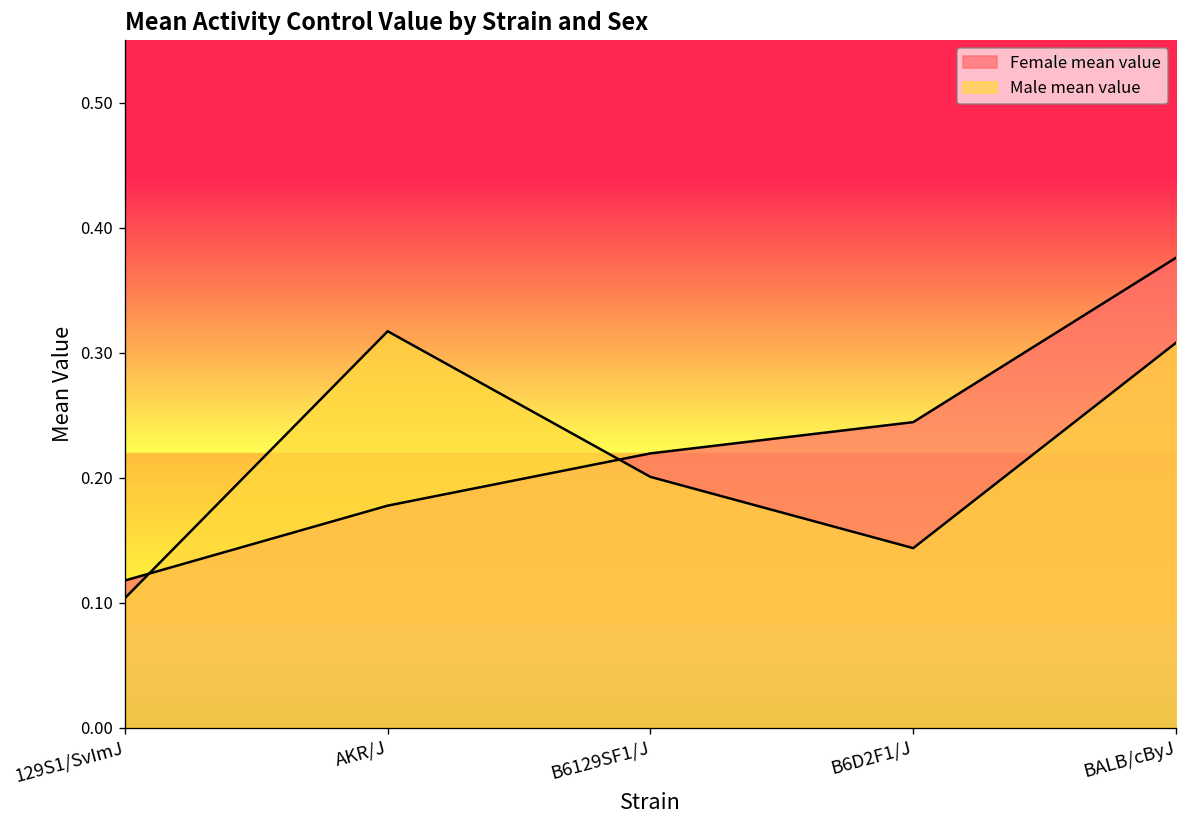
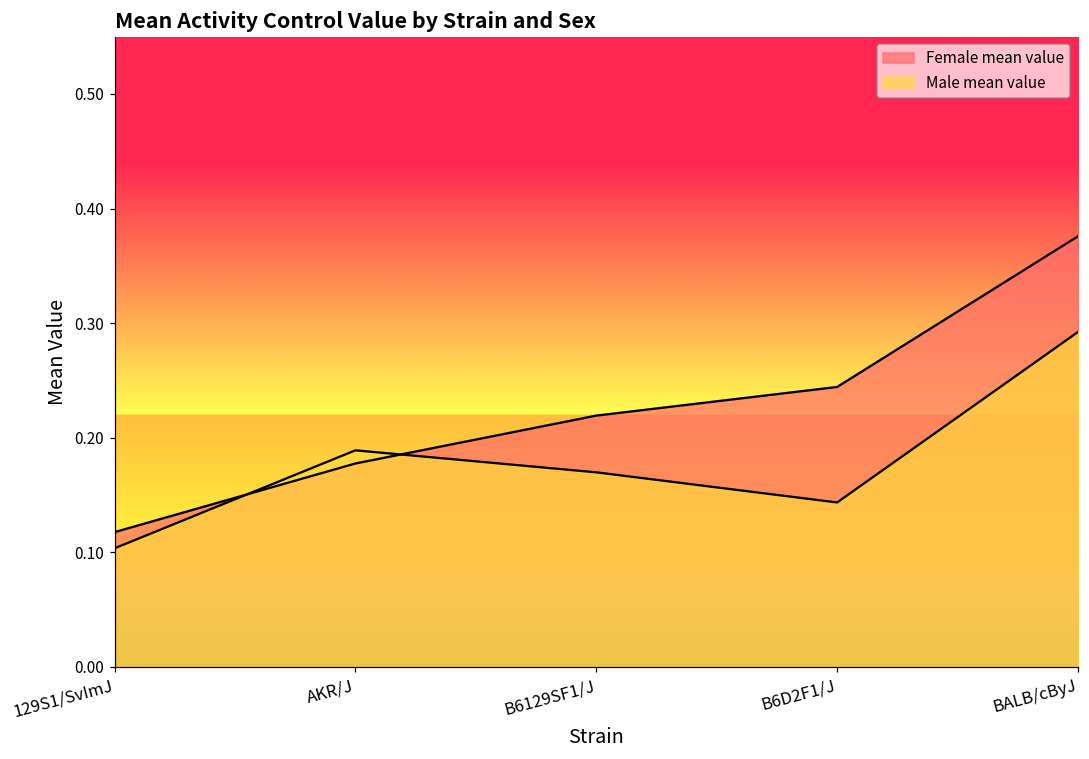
Male mean value, AKR/J: 0.317 -> 0.189
Male mean value, B6129SF1/J: 0.201 -> 0.170
Male mean value, BALB/cByJ: 0.308 -> 0.292
